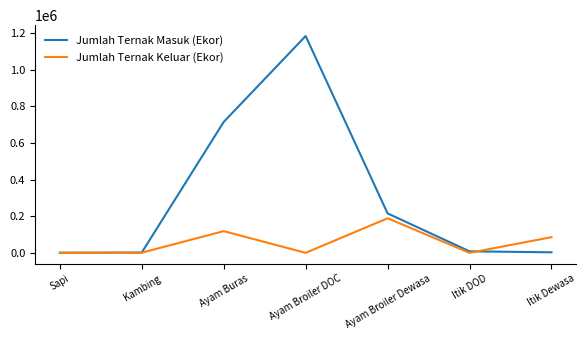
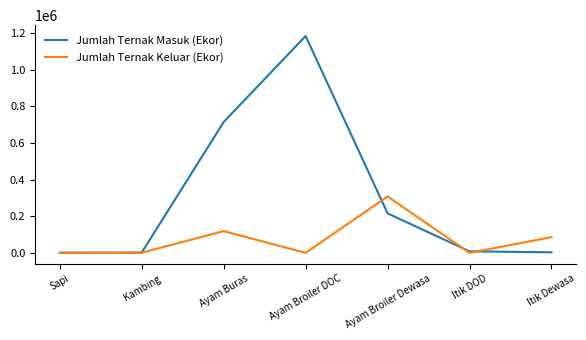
Jumlah Ternak Keluar (Ekor), Ayam Broiler Dewasa: 190000 -> 310000
